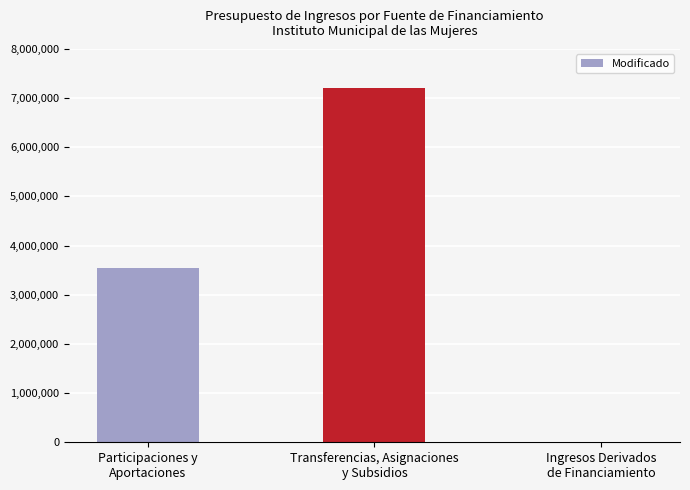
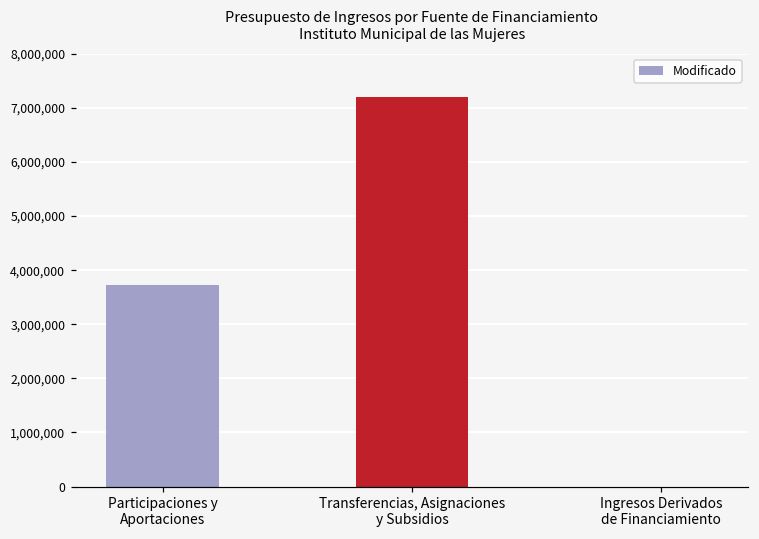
Participaciones y Aportaciones: 3,500,000 -> 3,700,000
